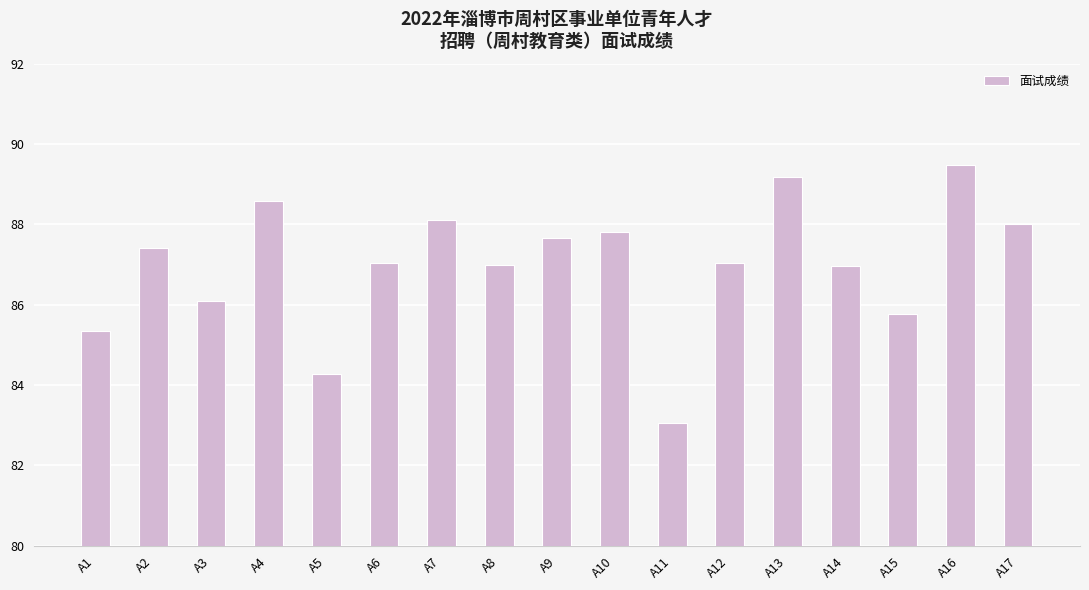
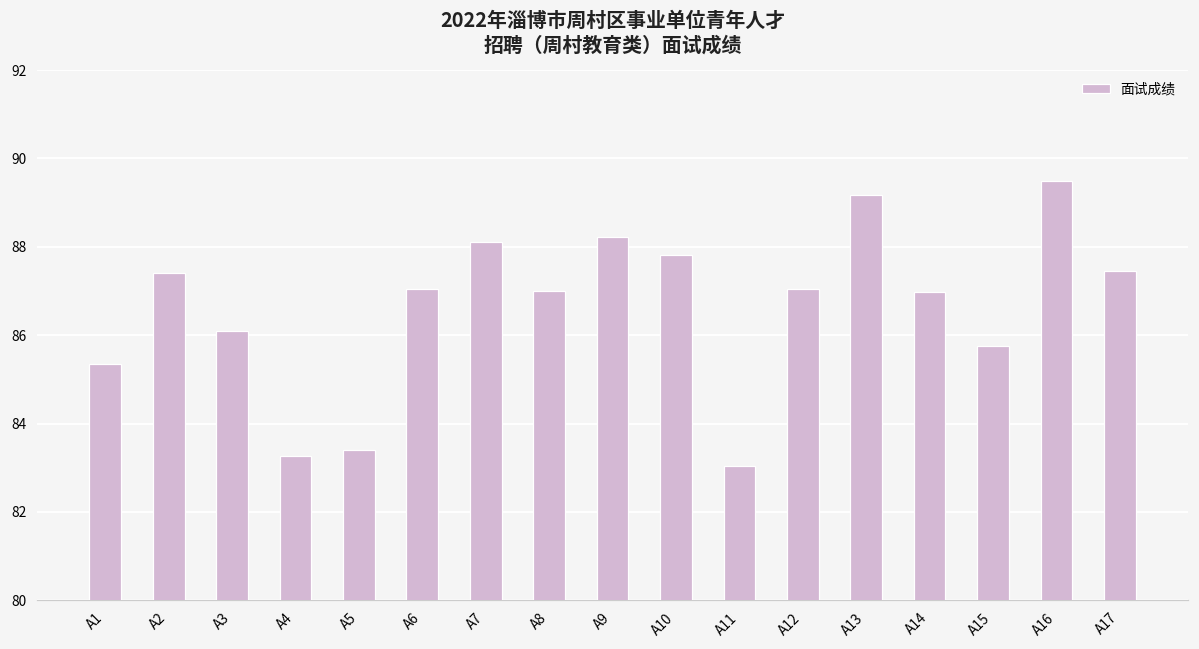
A4: 88.6 -> 83.3
A5: 84.3 -> 83.4
A9: 87.7 -> 88.2
A17: 88.0 -> 87.5
